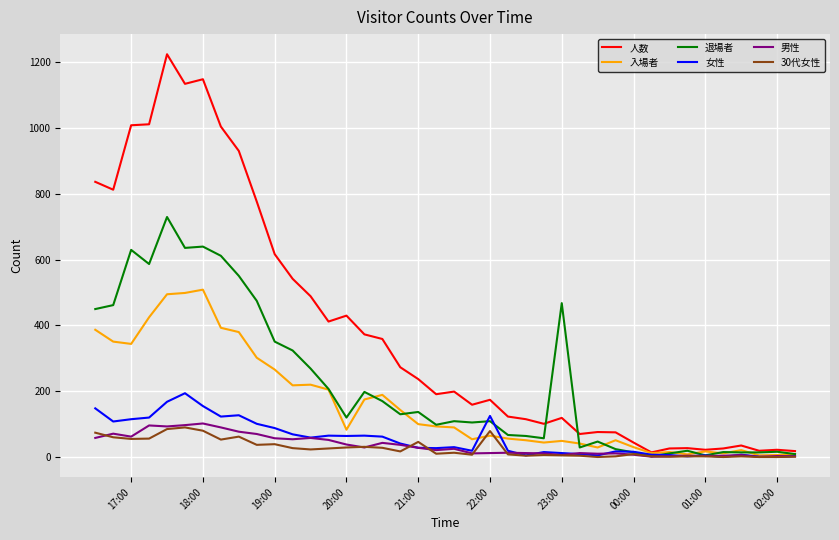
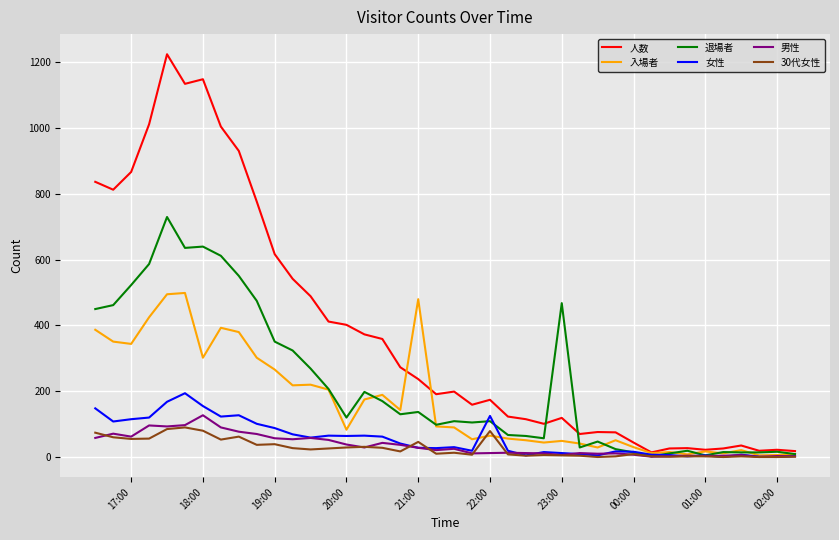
人数, 17:00: 1010 -> 870
退場者, 17:00: 630 -> 520
入場者, 18:00: 510 -> 300
男性, 18:00: 100 -> 130
人数, 20:00: 430 -> 400
入場者, 21:00: 100 -> 480
